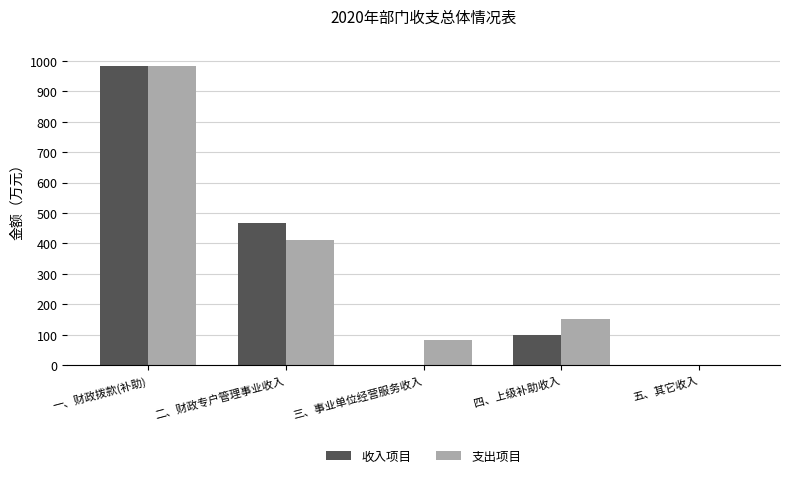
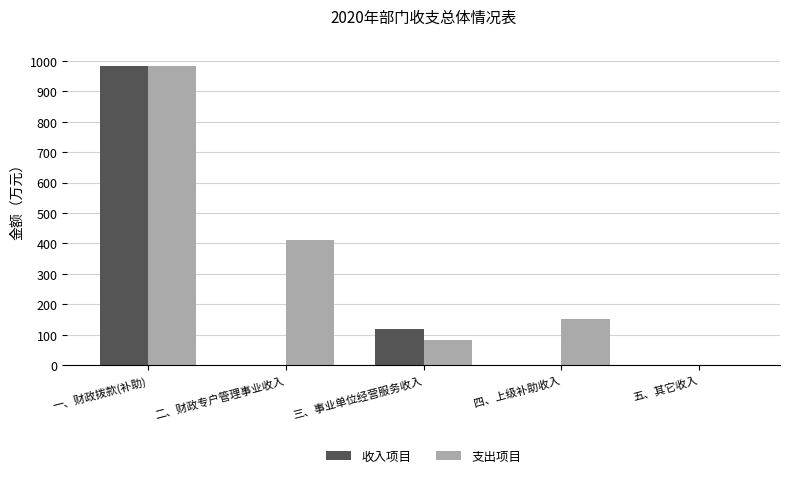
收入项目, 二、财政专户管理事业收入: 470 -> 0
收入项目, 三、事业单位经营服务收入: 0 -> 120
收入项目, 四、上级补助收入: 100 -> 0
